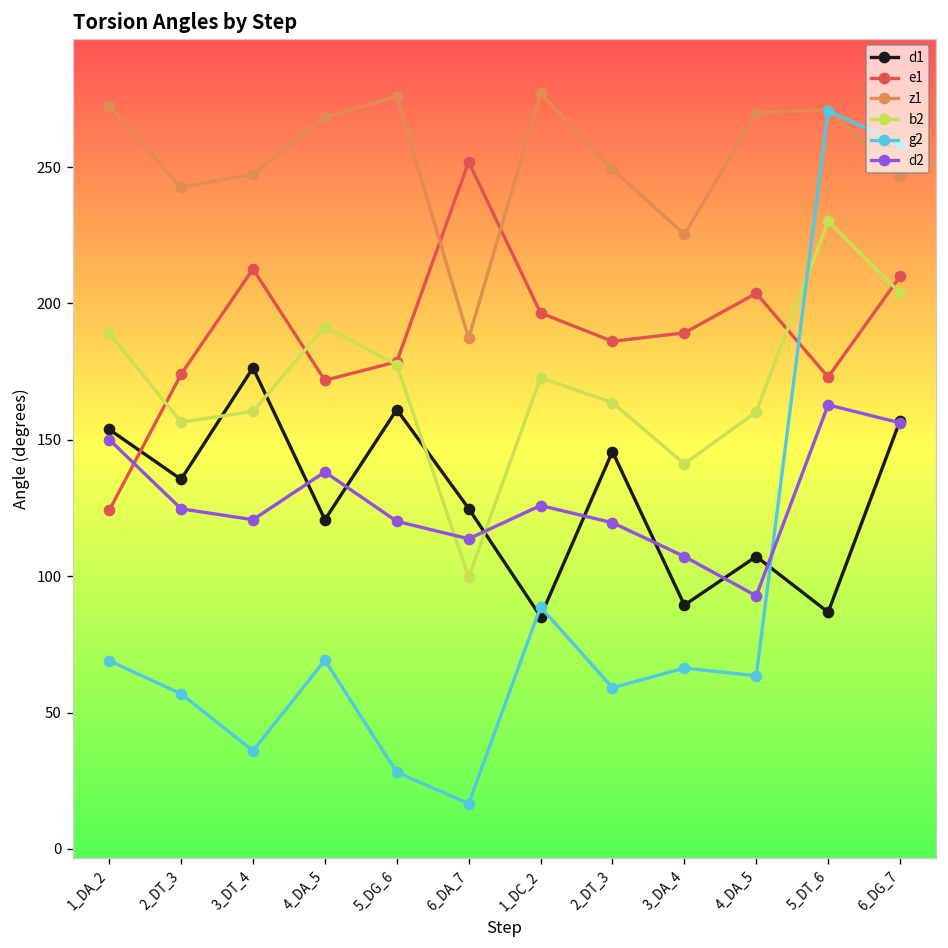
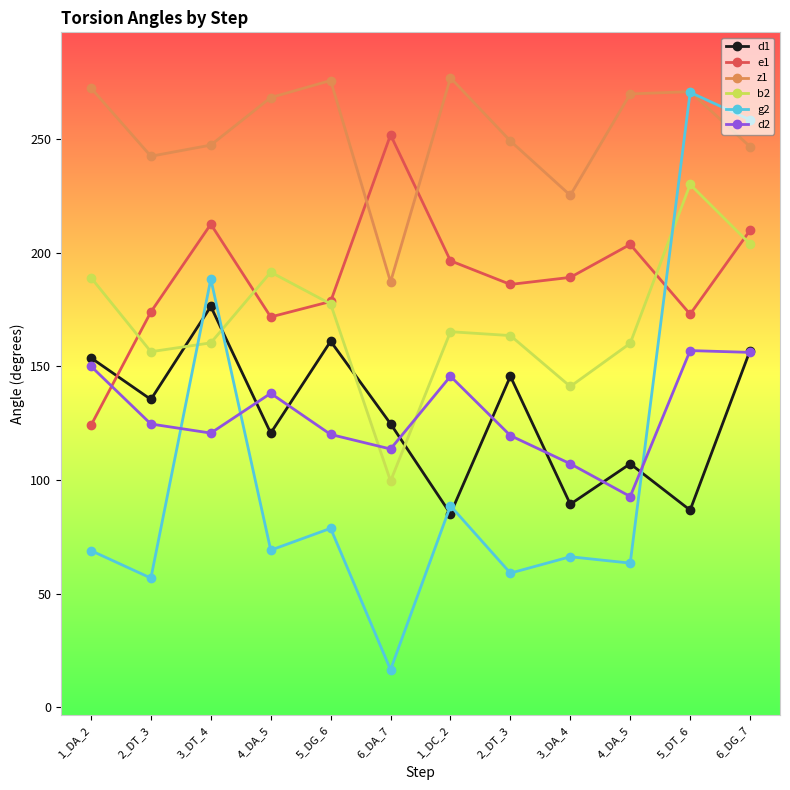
g2, 3_DT_4: 36 -> 189
g2, 5_DG_6: 28 -> 79
b2, 1_DC_2: 173 -> 165
d2, 1_DC_2: 126 -> 146
d2, 5_DT_6: 163 -> 157
